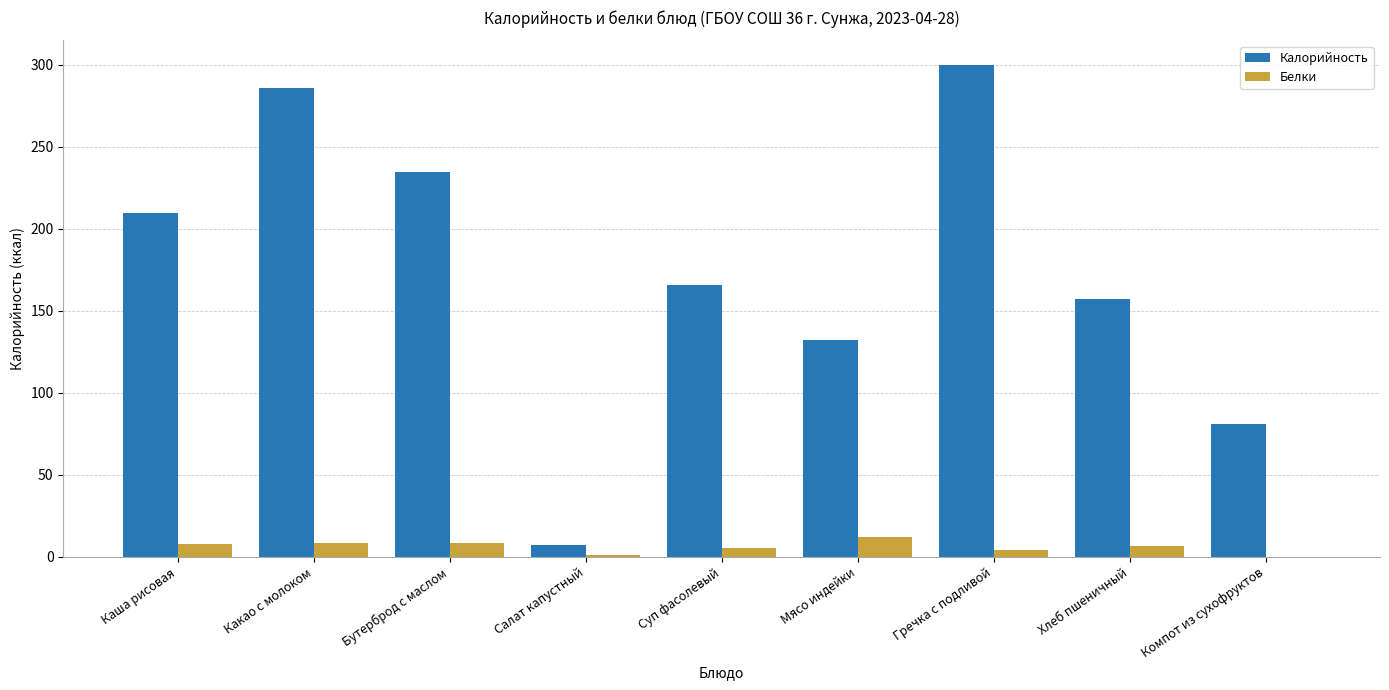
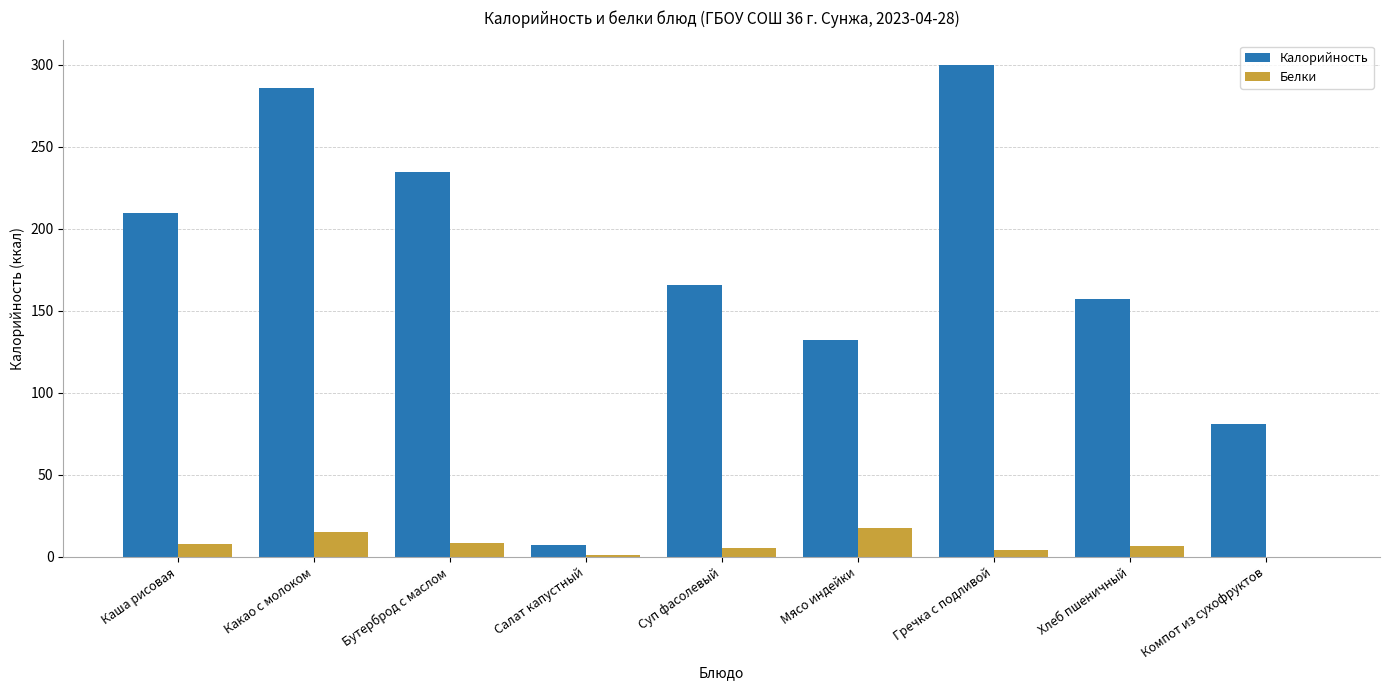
Белки, Какао с молоком: 9 -> 15
Белки, Мясо индейки: 12 -> 18
